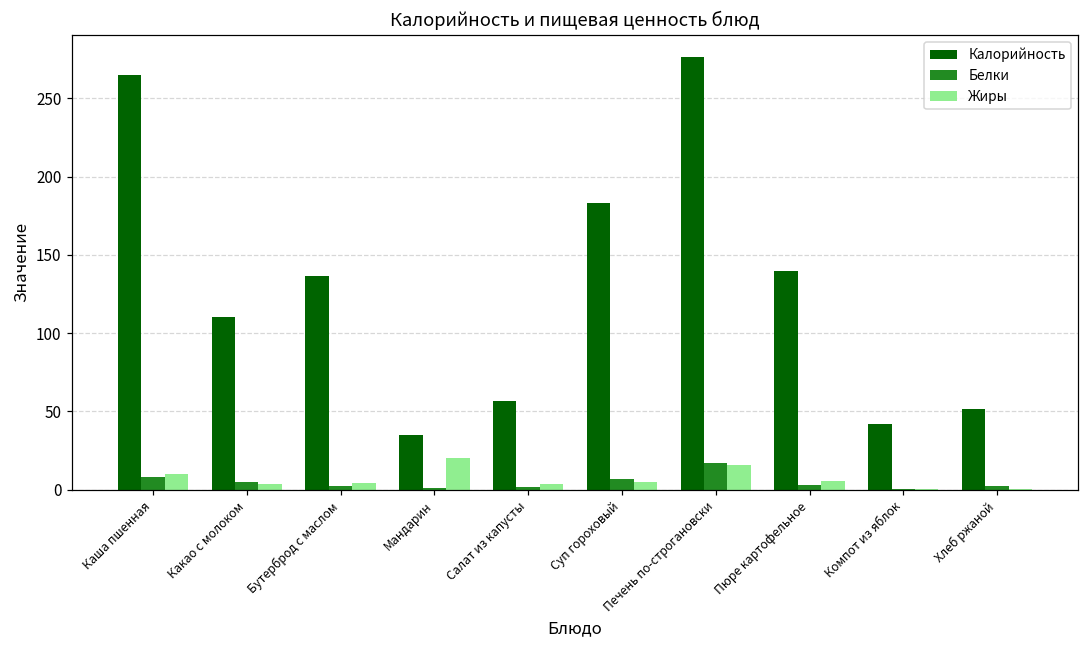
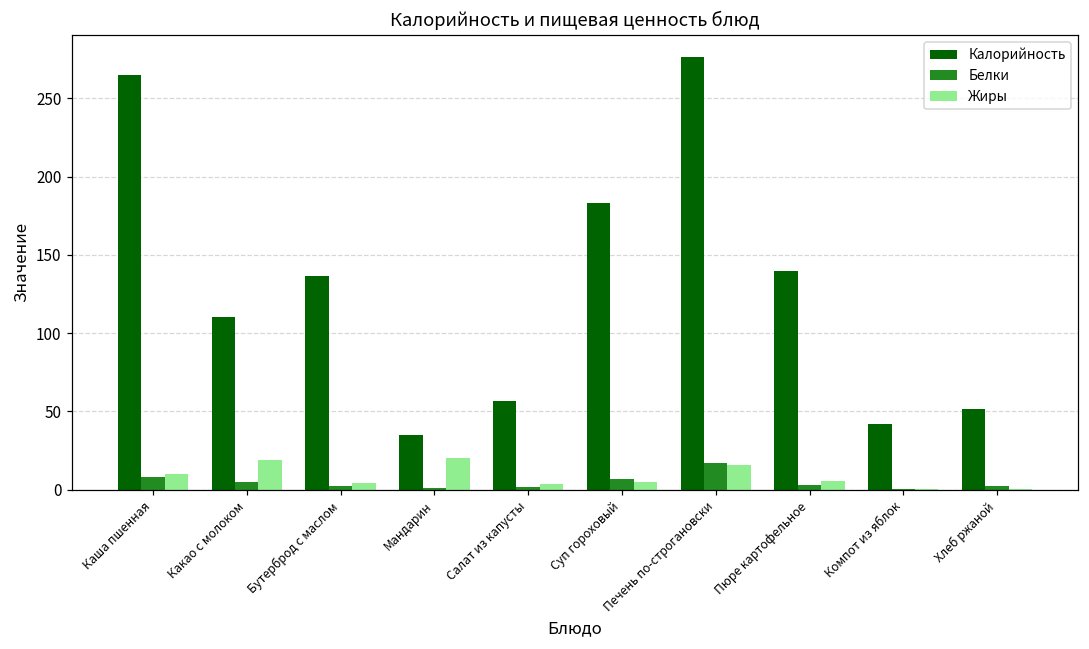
Жиры, Какао с молоком: 4 -> 19
